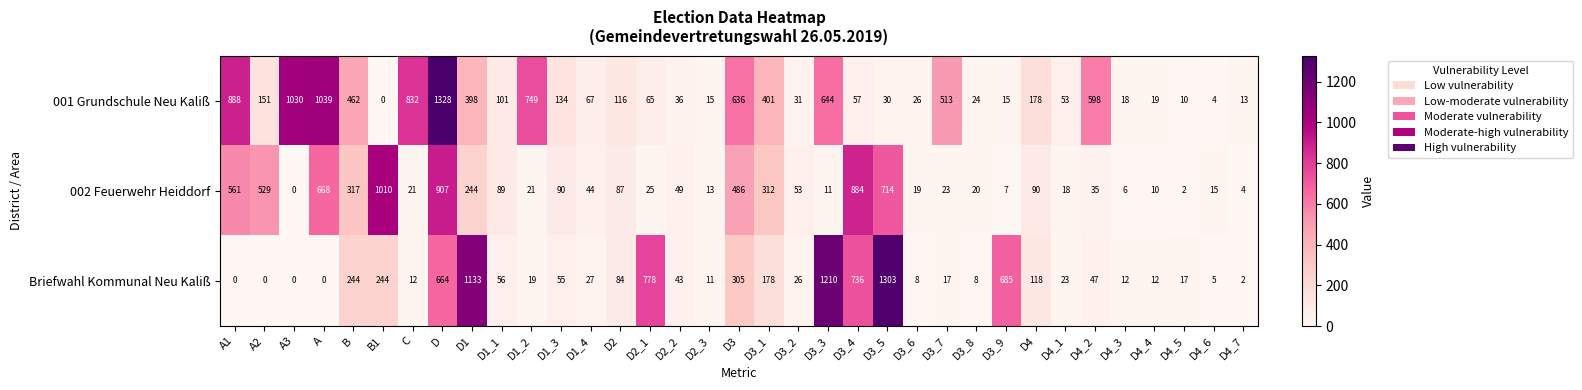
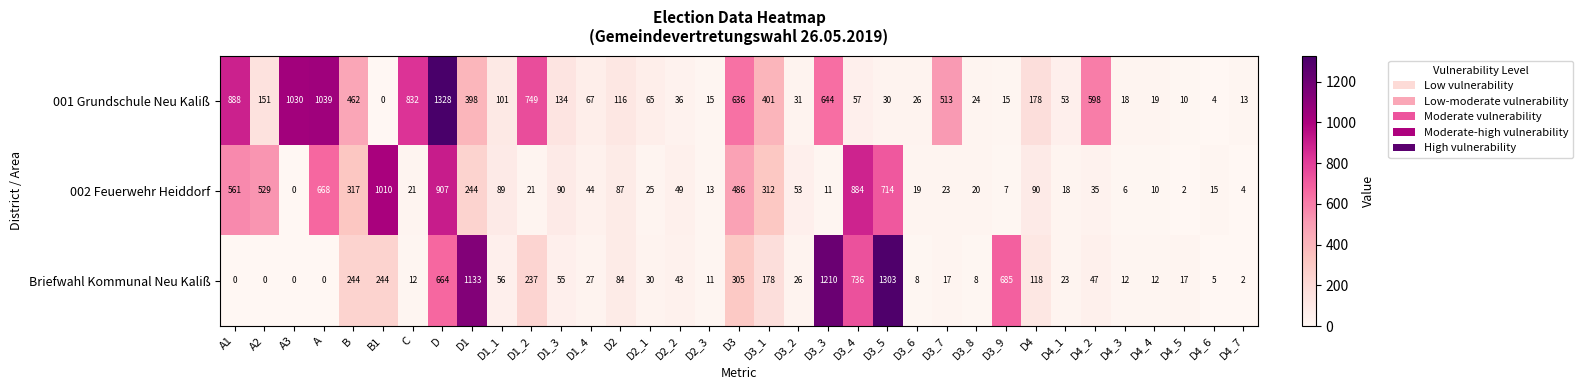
Briefwahl Kommunal Neu Kaliß, D1_2: 19 -> 237
Briefwahl Kommunal Neu Kaliß, D2_1: 778 -> 30
